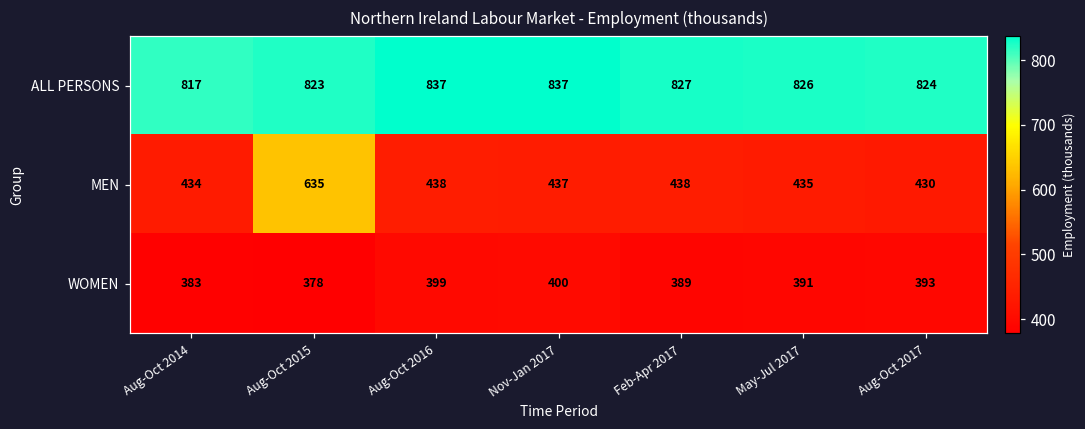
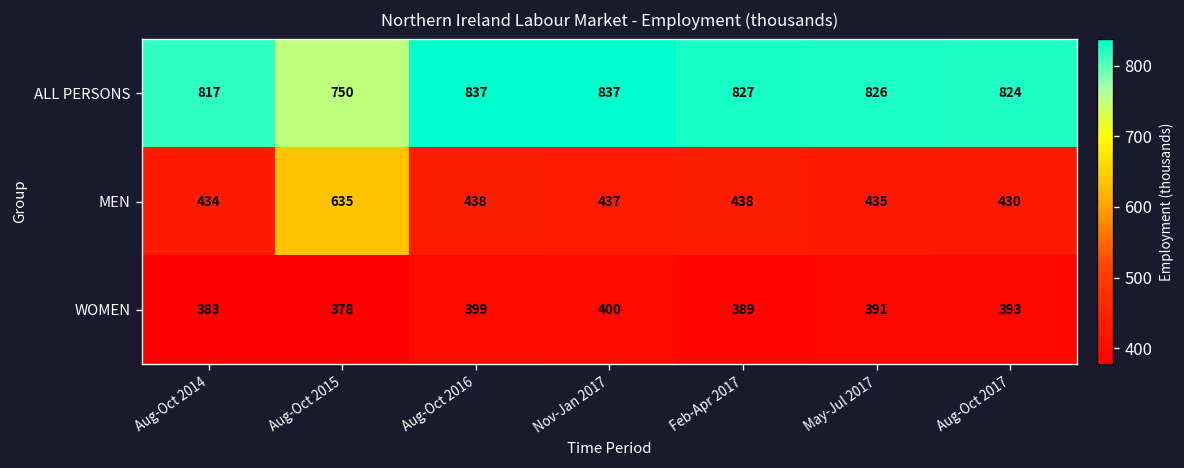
ALL PERSONS, Aug-Oct 2015: 823 -> 750
